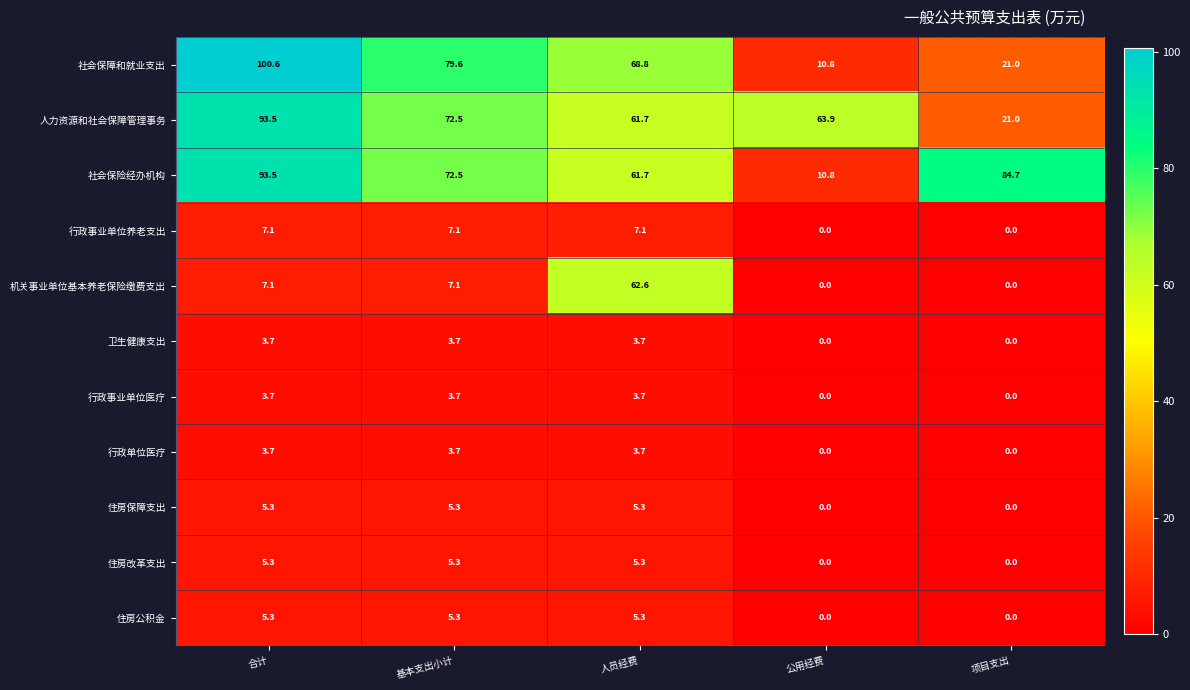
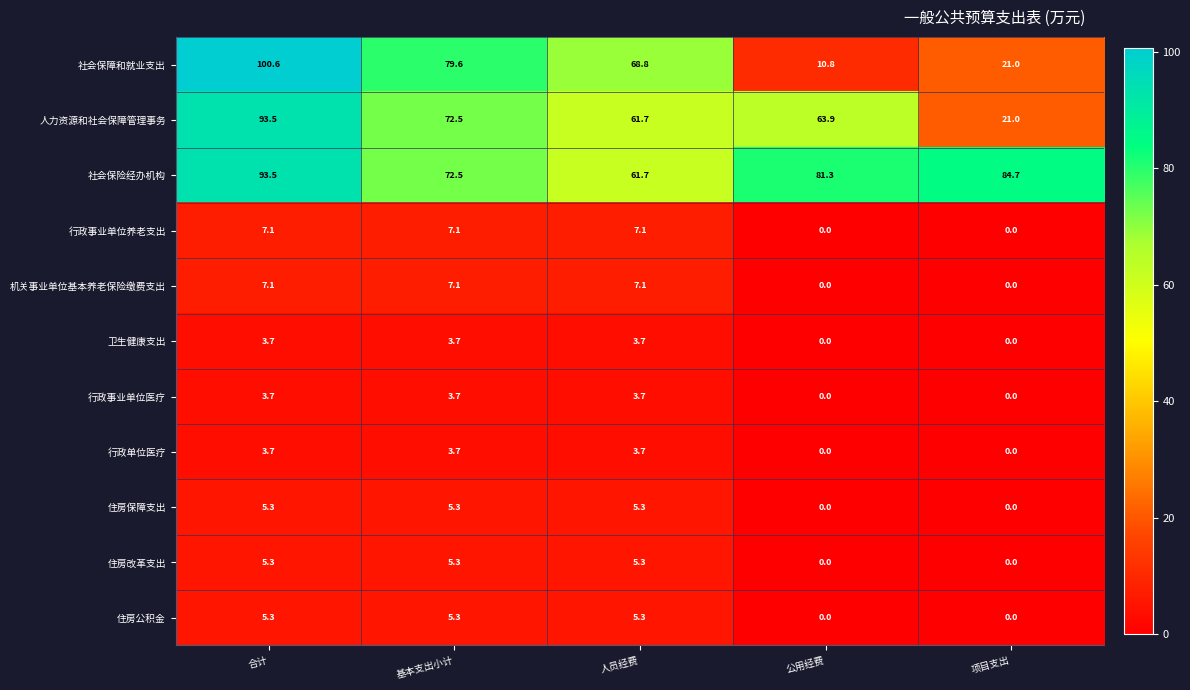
社会保险经办机构, 公用经费: 10.8 -> 81.3
机关事业单位基本养老保险缴费支出, 人员经费: 62.6 -> 7.1
